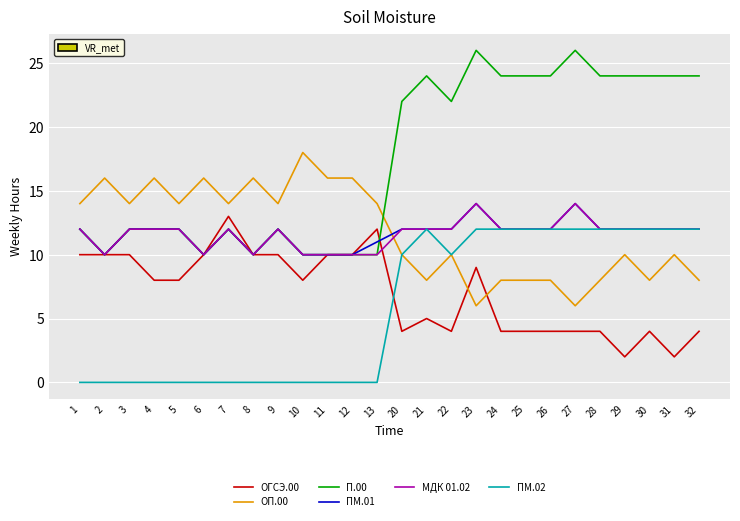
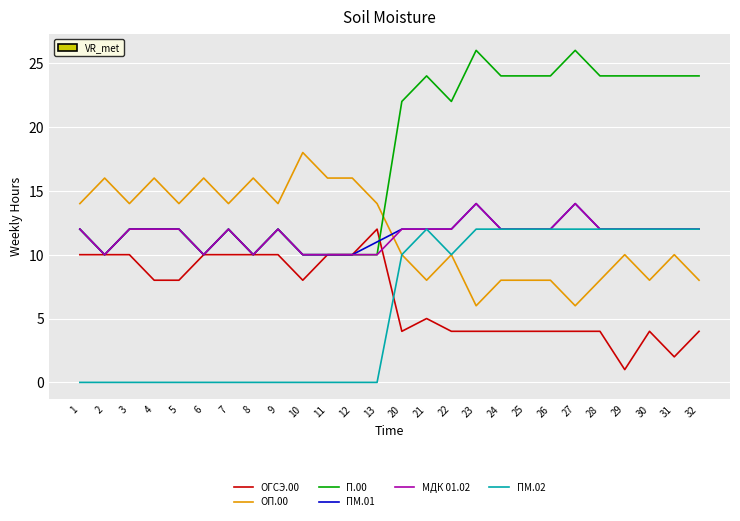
ОГСЭ.00, 7: 13 -> 10
ОГСЭ.00, 23: 9 -> 4
ОГСЭ.00, 29: 2 -> 1
